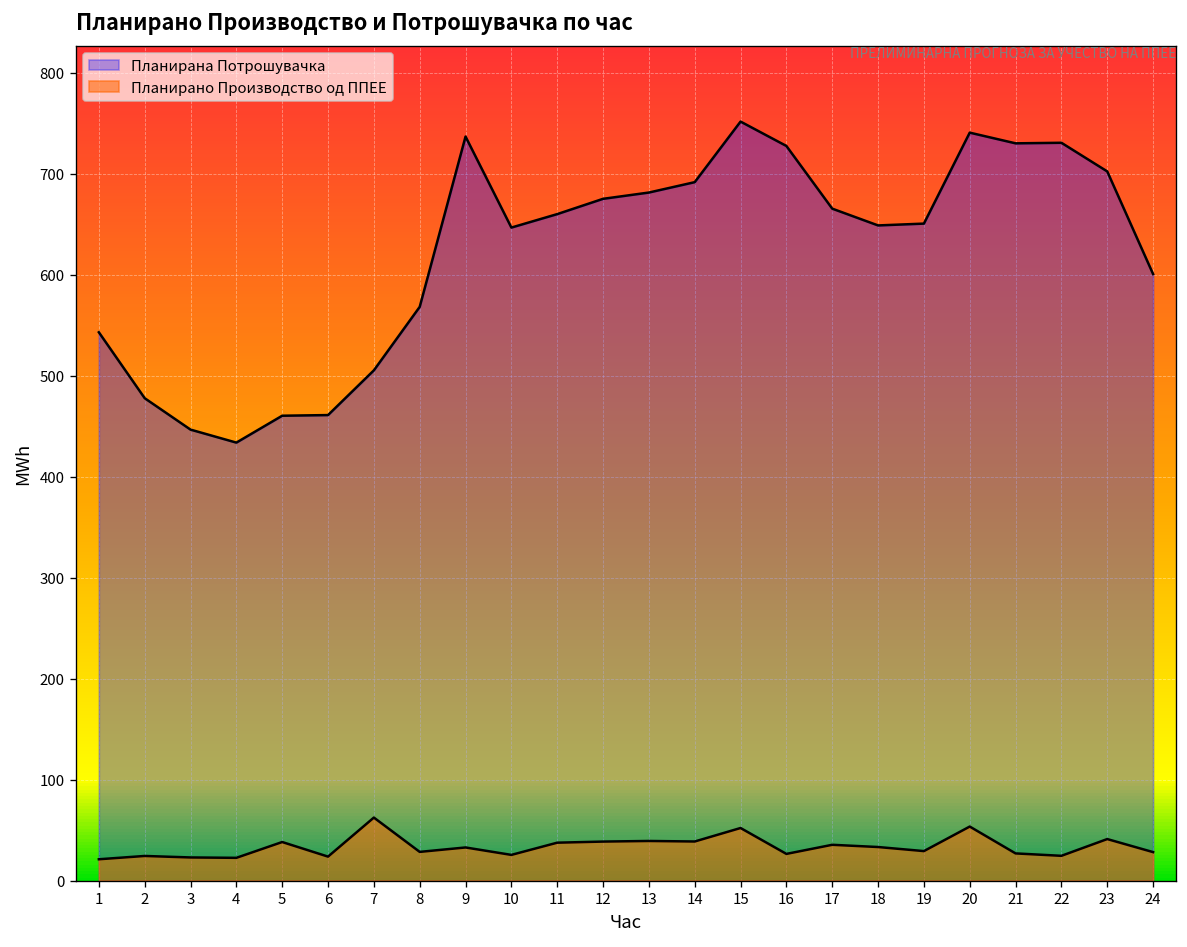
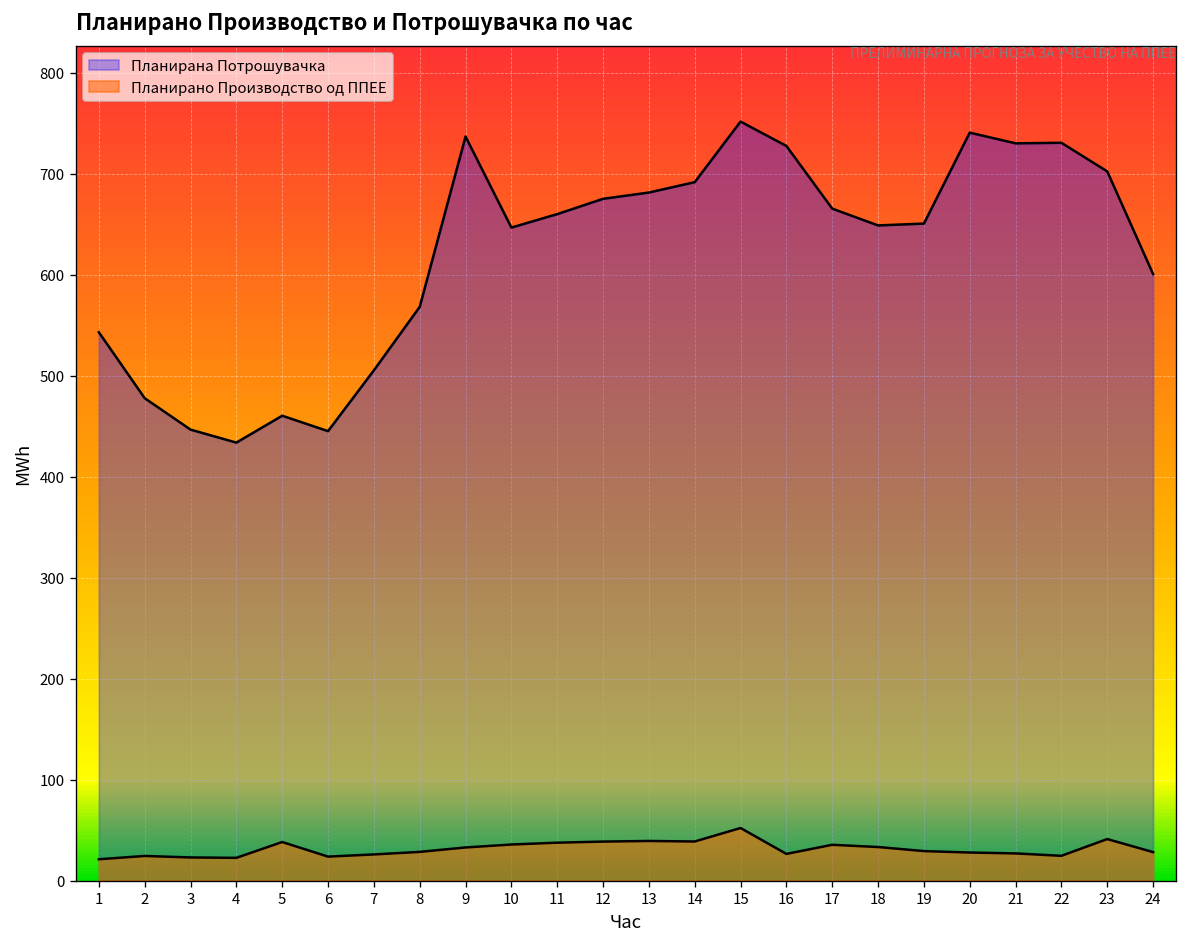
Планирана Потрошувачка, 6: 460 -> 450
Планирано Производство од ППЕЕ, 7: 60 -> 30
Планирано Производство од ППЕЕ, 10: 30 -> 40
Планирано Производство од ППЕЕ, 20: 50 -> 30
